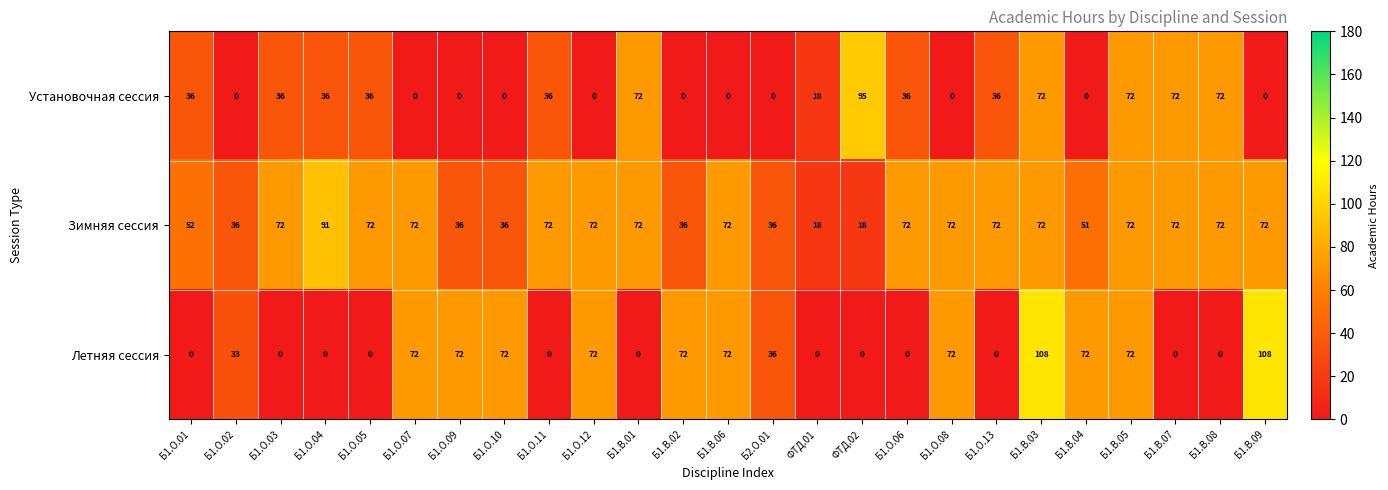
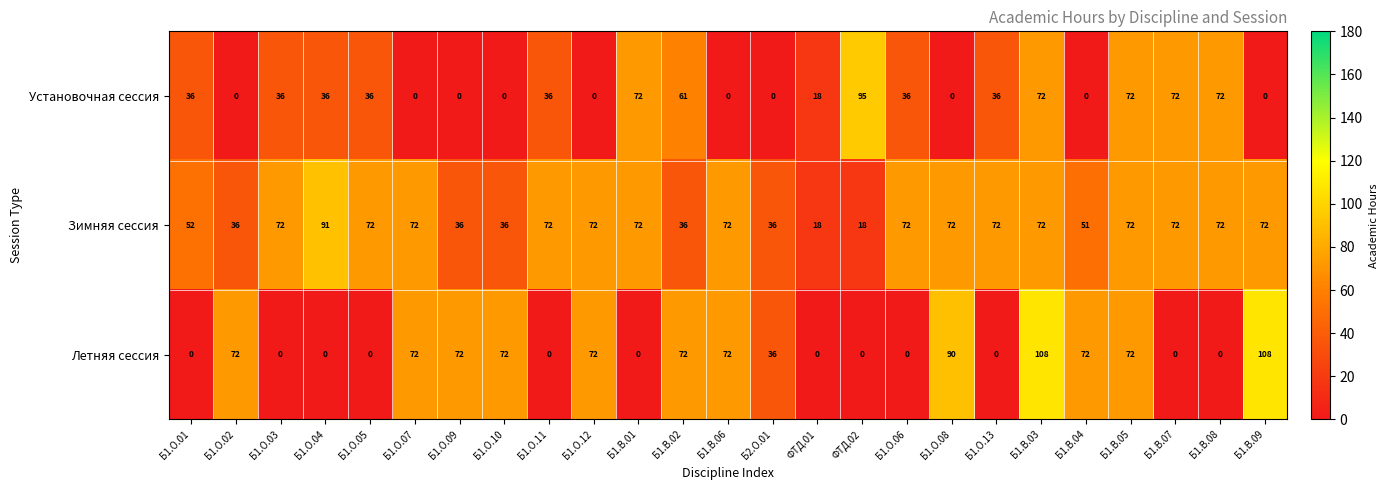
Установочная сессия, Б1.В.02: 0 -> 61
Летняя сессия, Б1.О.02: 33 -> 72
Летняя сессия, Б1.О.08: 72 -> 90
